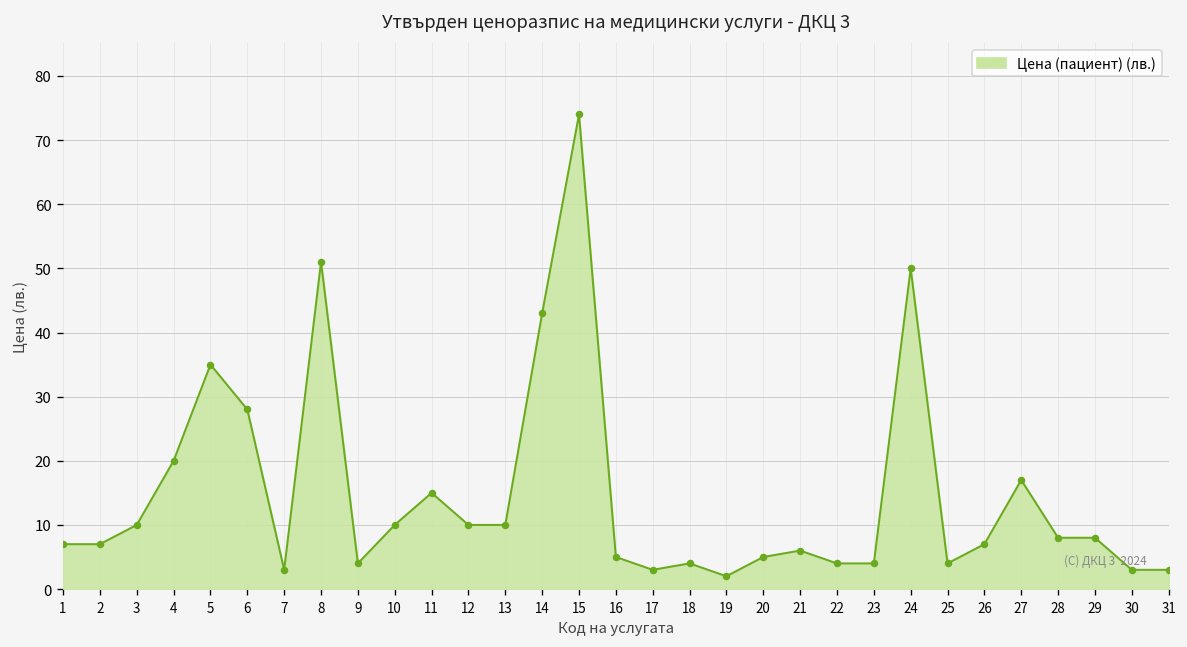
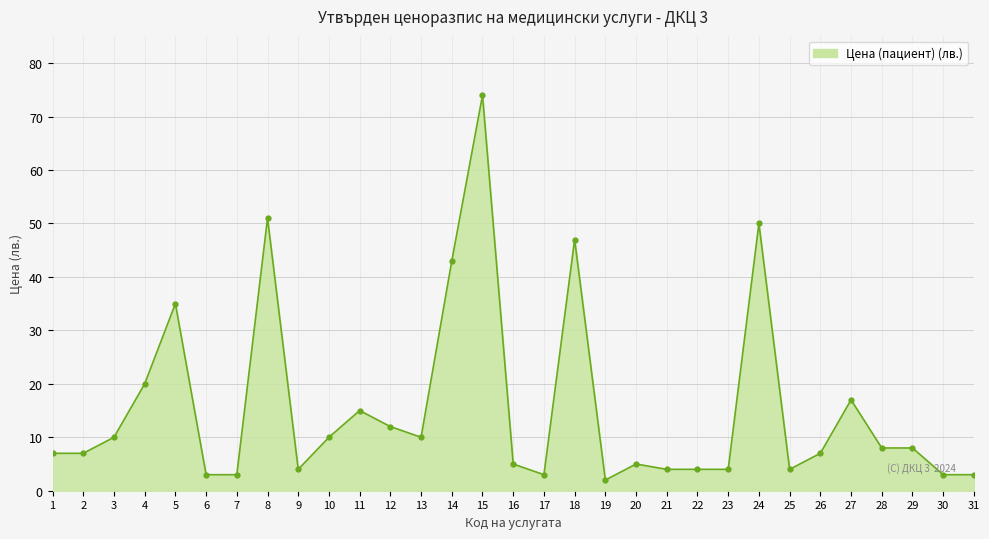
6: 28 -> 3
12: 10 -> 12
18: 4 -> 47
21: 6 -> 4
